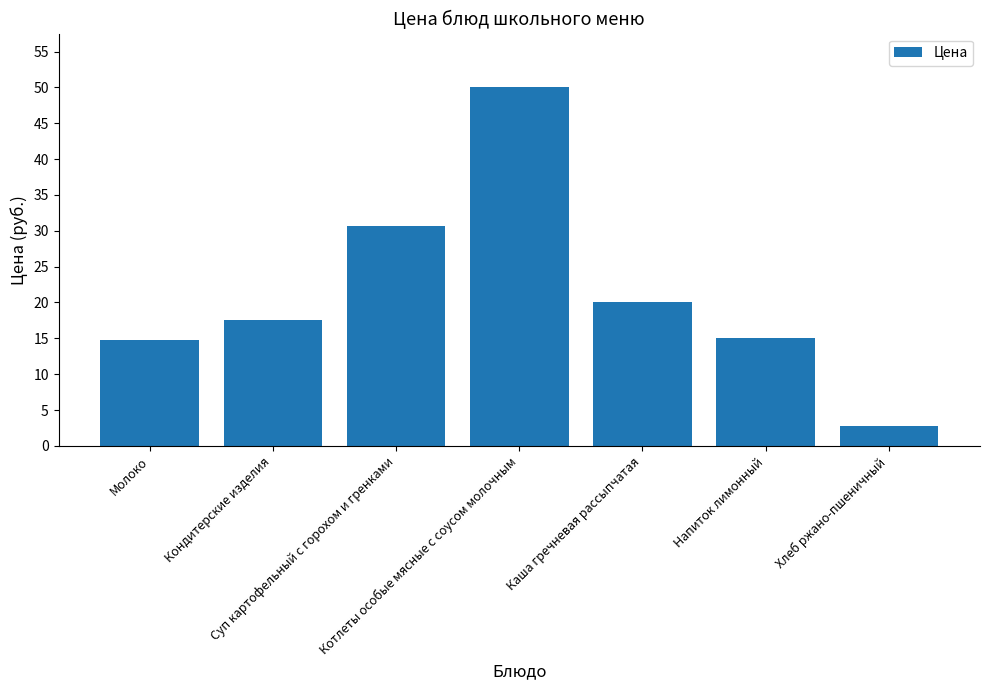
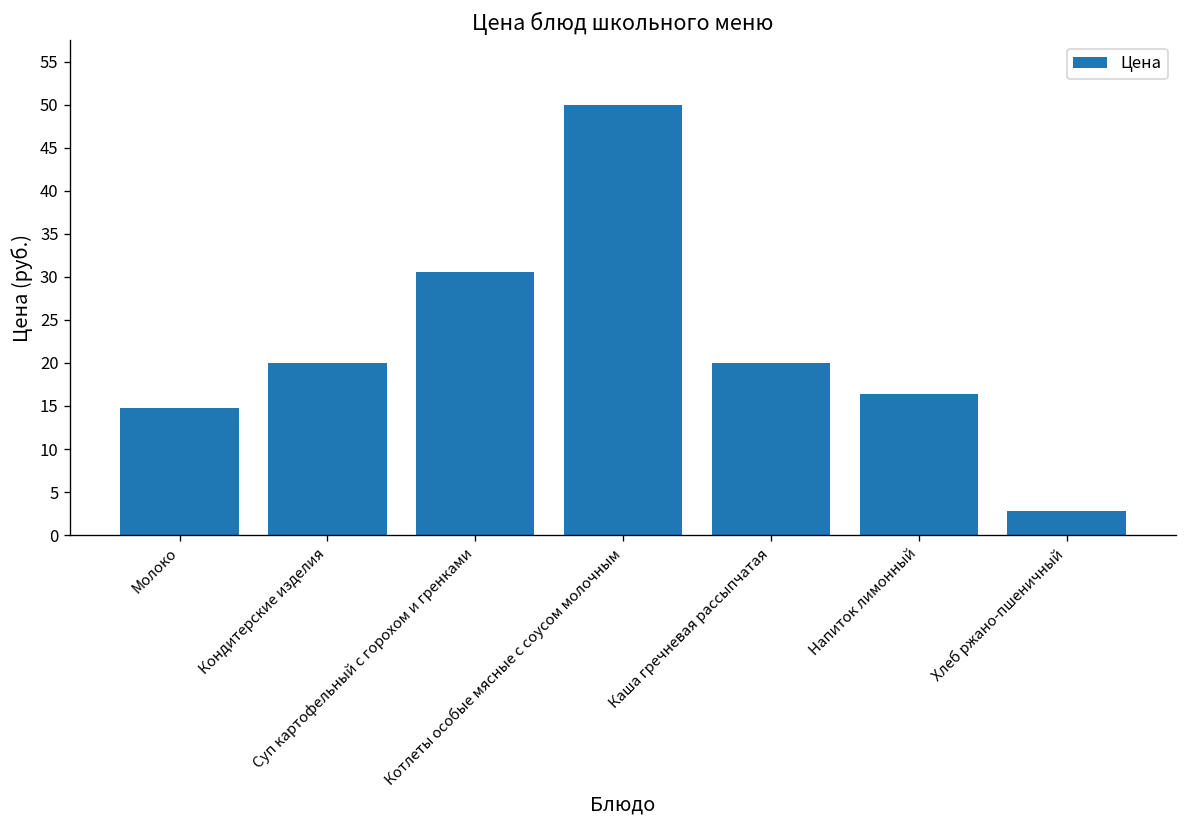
Кондитерские изделия: 18 -> 20
Напиток лимонный: 15 -> 16
